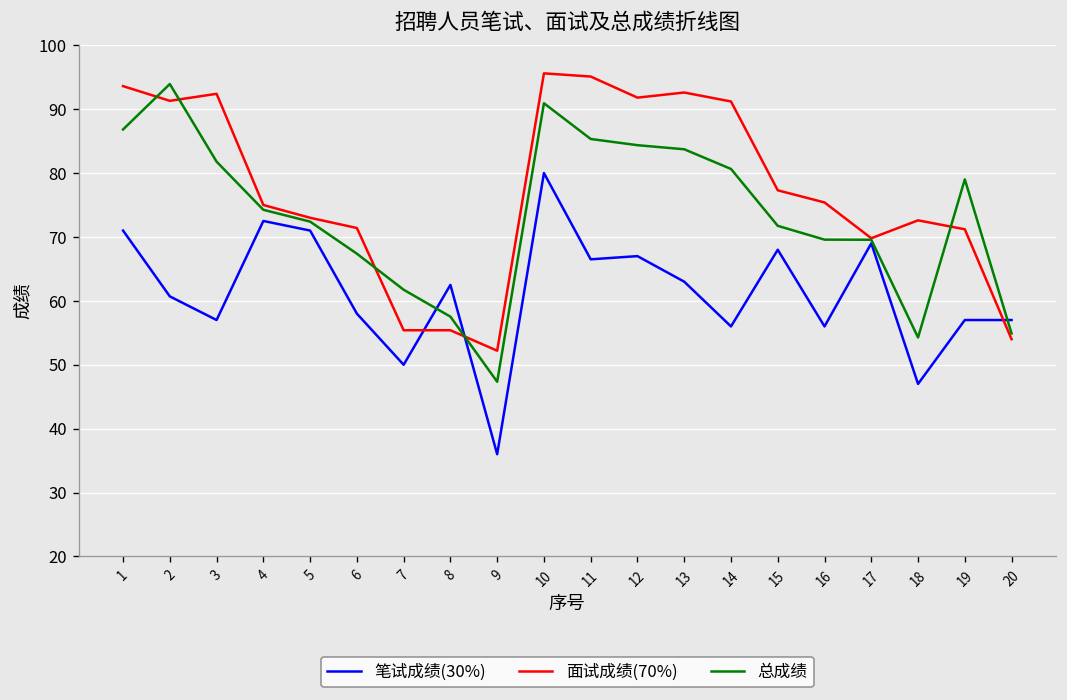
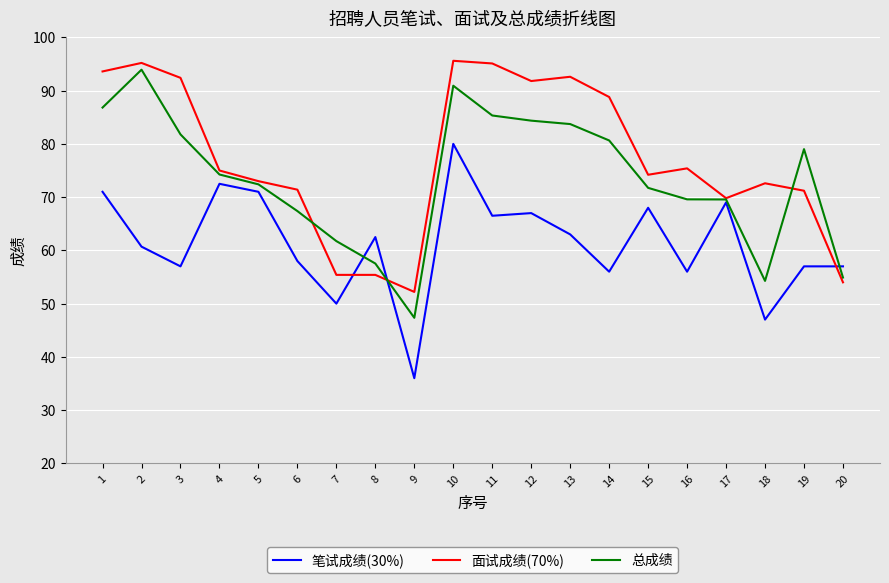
面试成绩(70%), 2: 91 -> 95
面试成绩(70%), 14: 91 -> 89
面试成绩(70%), 15: 77 -> 74
